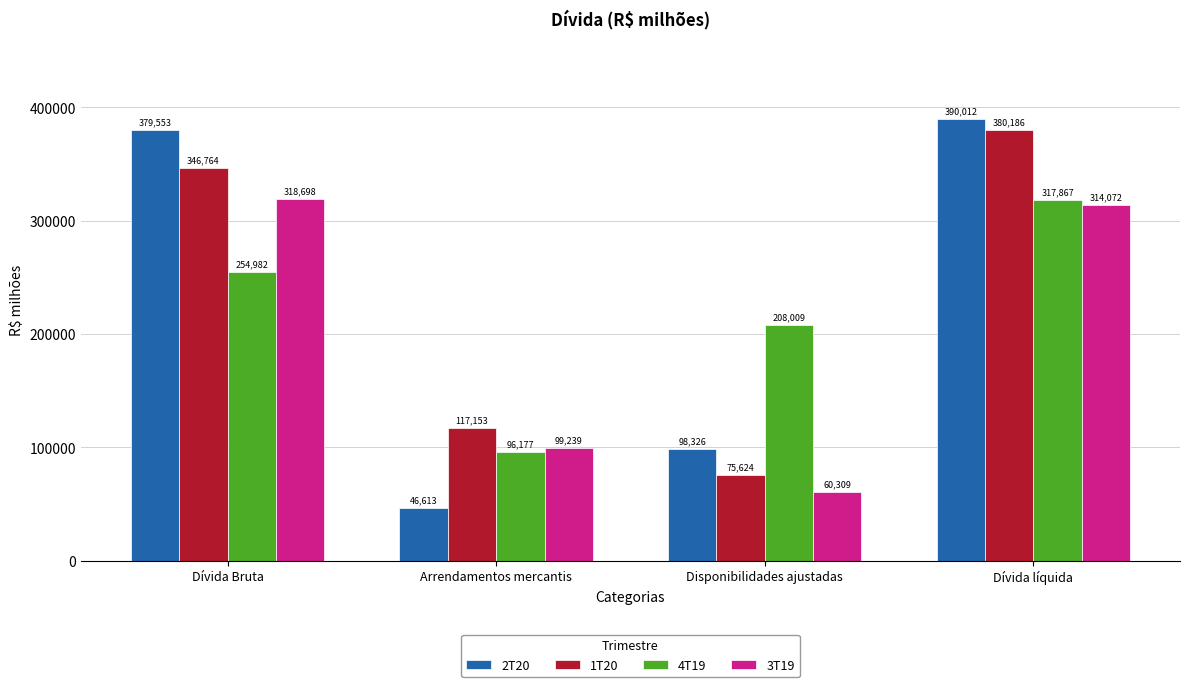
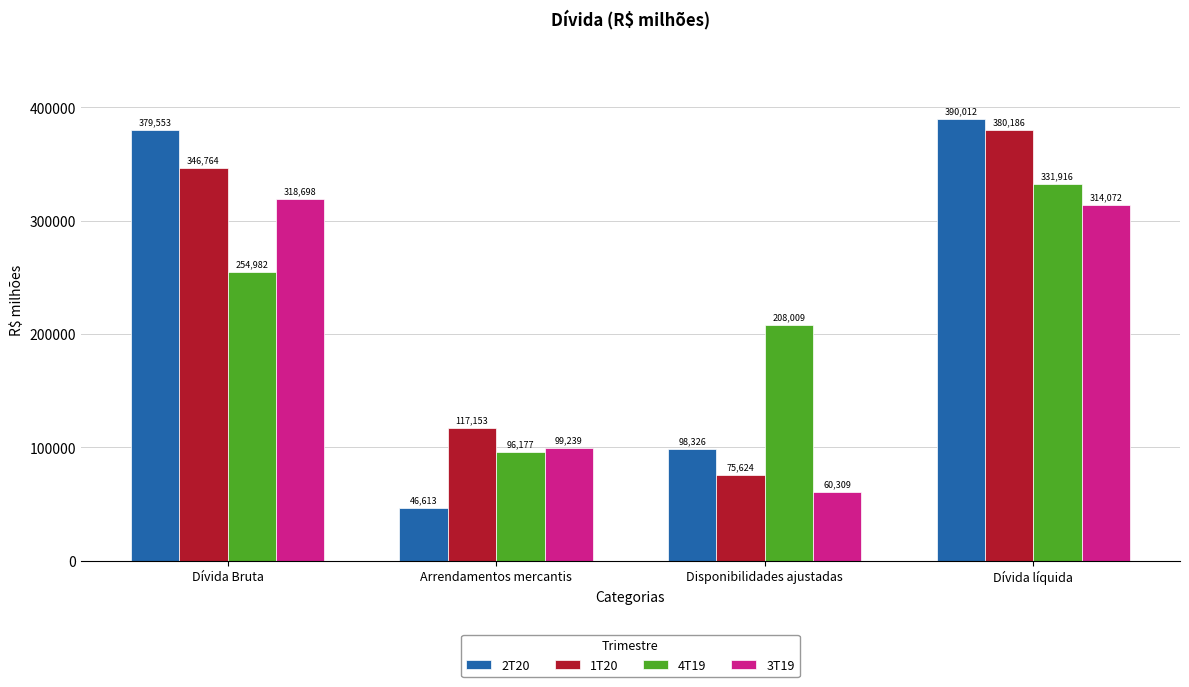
4T19, Dívida líquida: 317,867 -> 331,916
